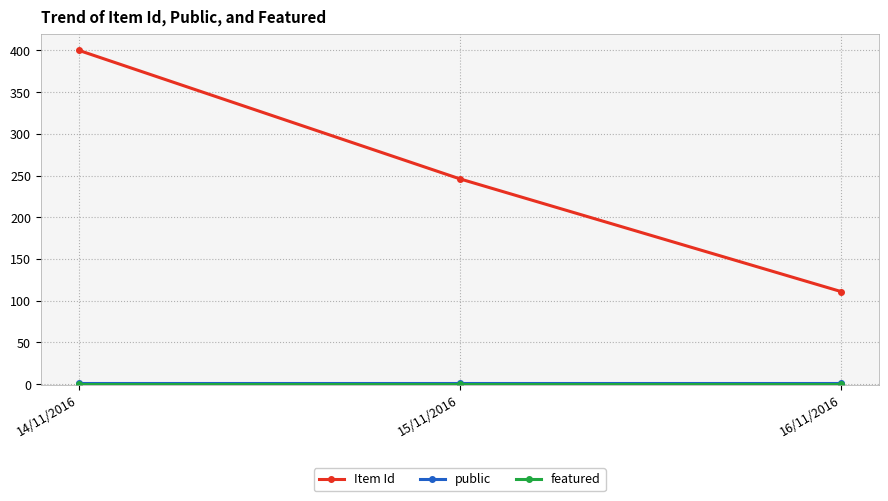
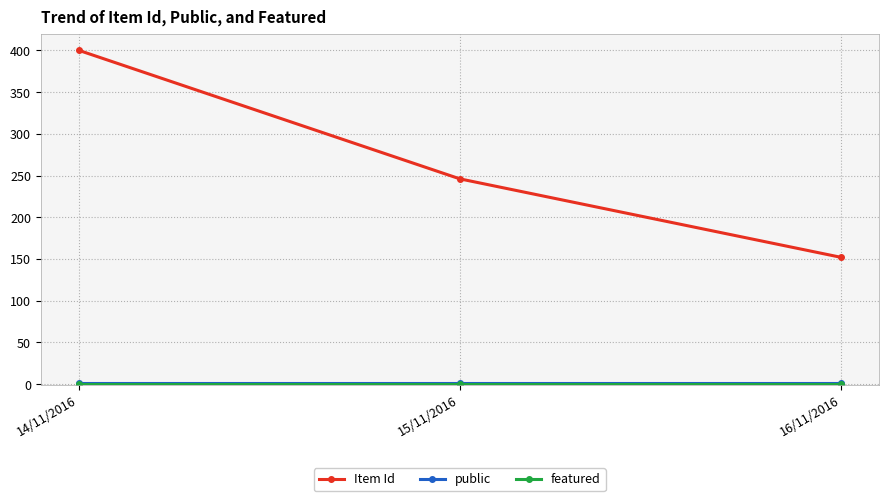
Item Id, 16/11/2016: 110 -> 150
